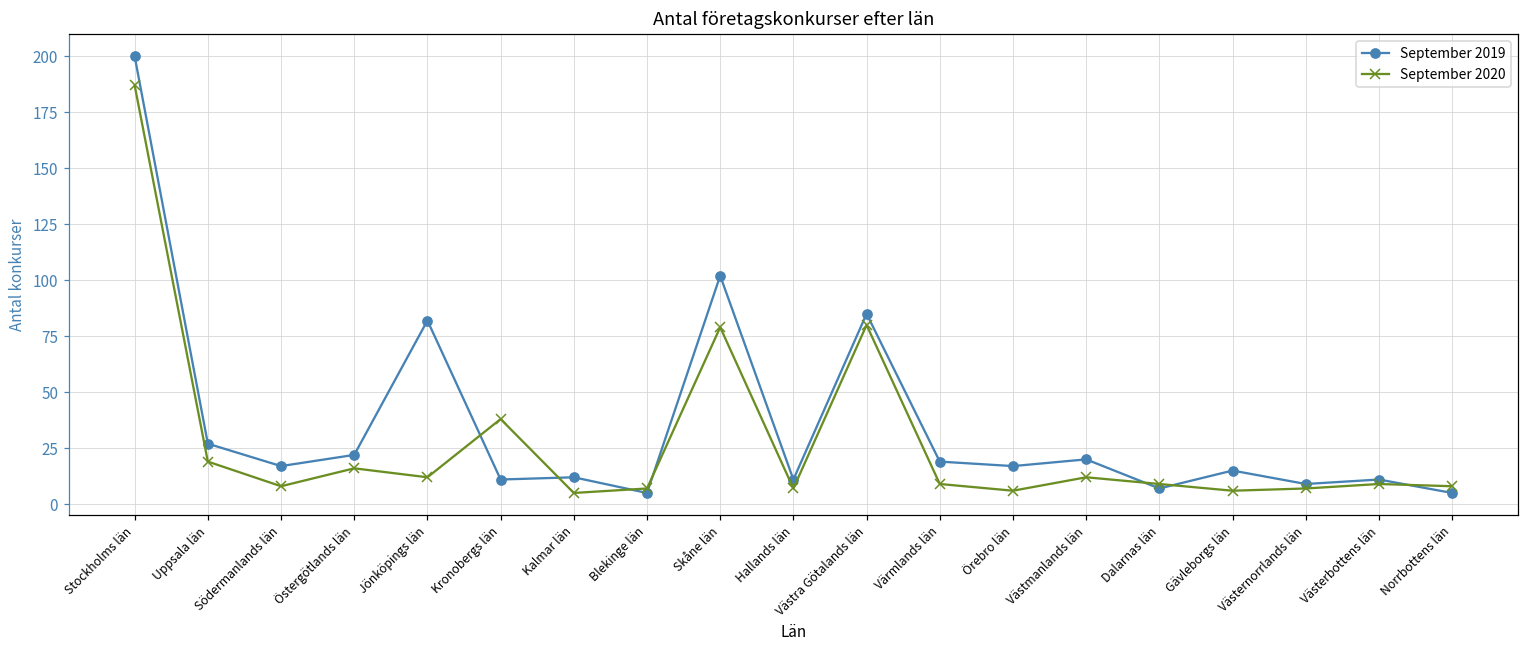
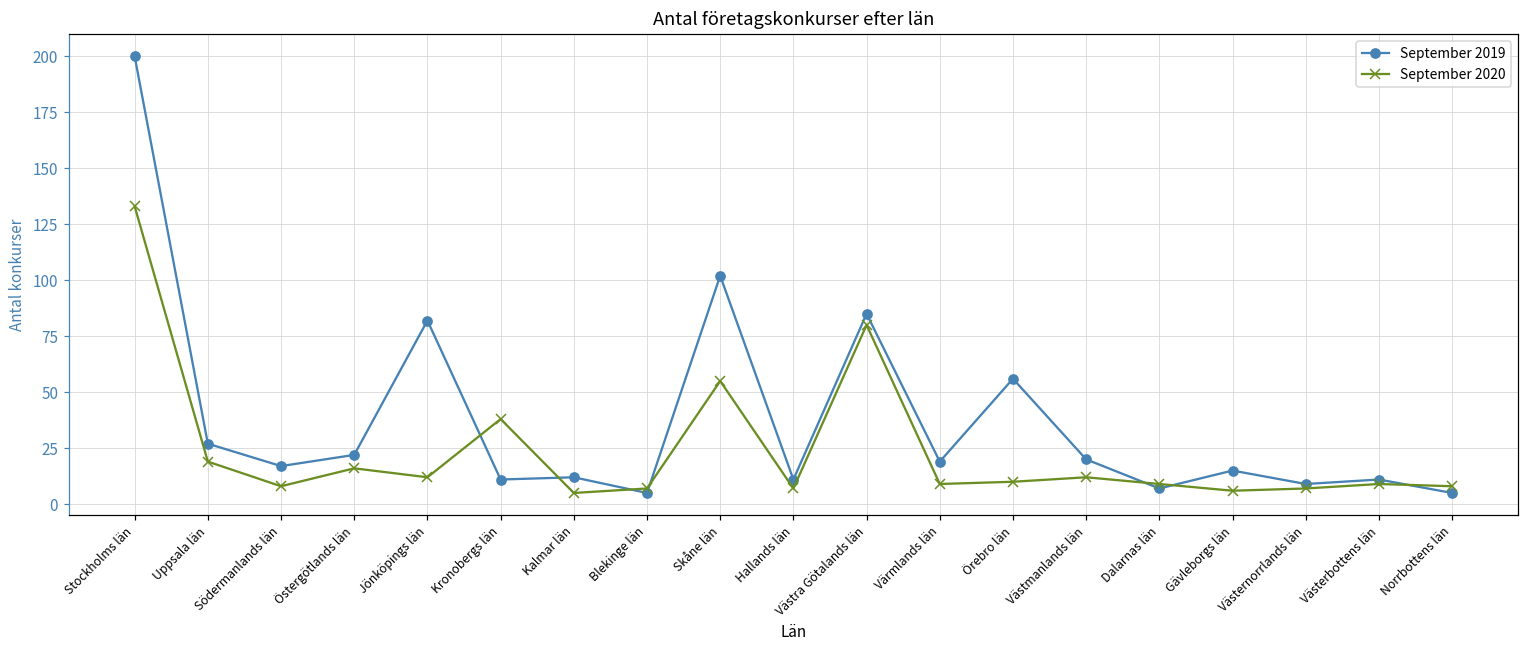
September 2020, Stockholms län: 187 -> 133
September 2020, Skåne län: 79 -> 55
September 2019, Örebro län: 17 -> 56
September 2020, Örebro län: 6 -> 10
